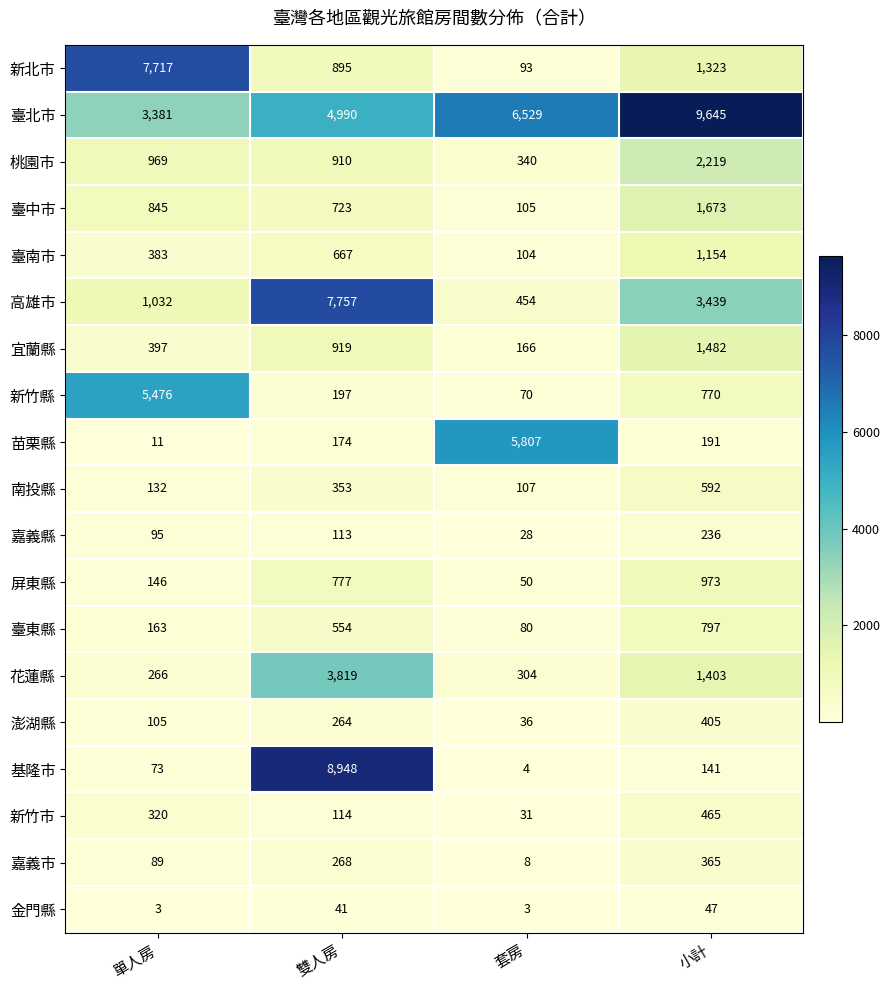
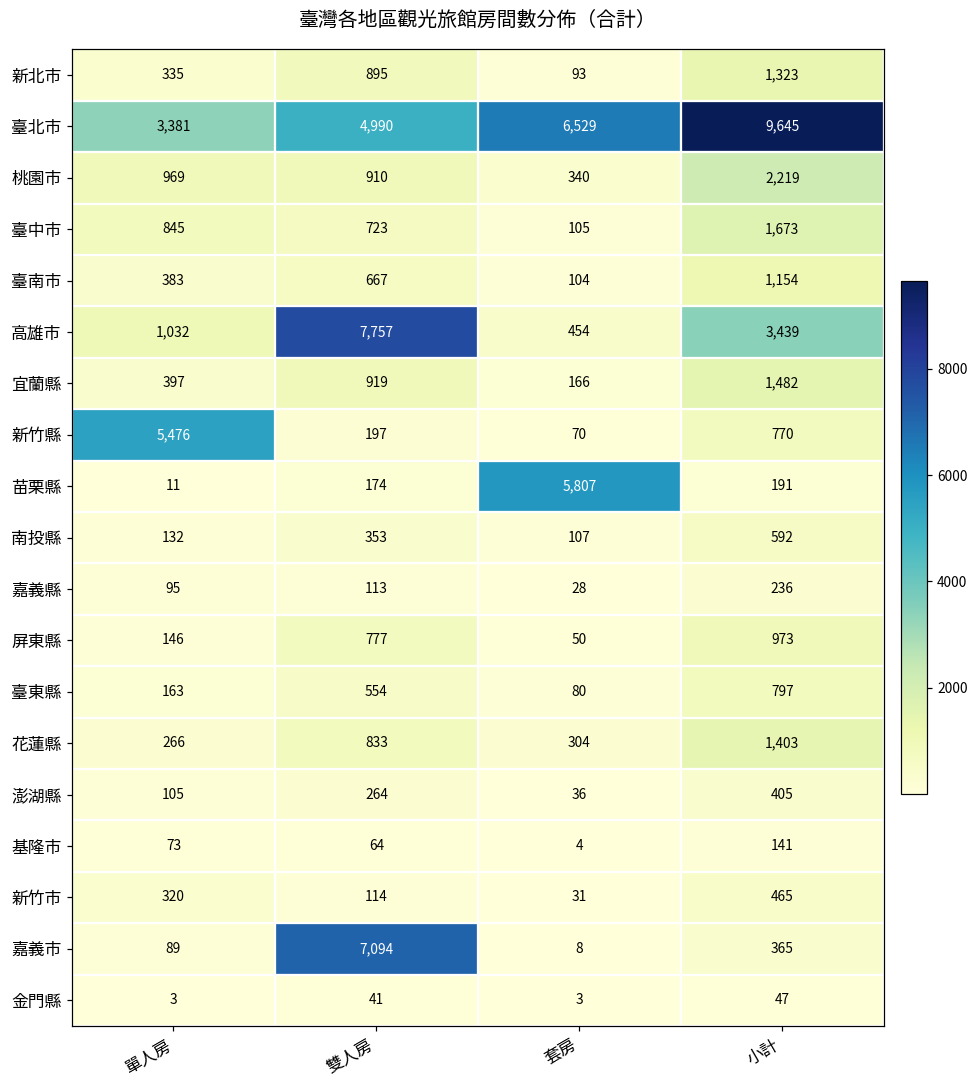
新北市, 單人房: 7,717 -> 335
花蓮縣, 雙人房: 3,819 -> 833
基隆市, 雙人房: 8,948 -> 64
嘉義市, 雙人房: 268 -> 7,094
